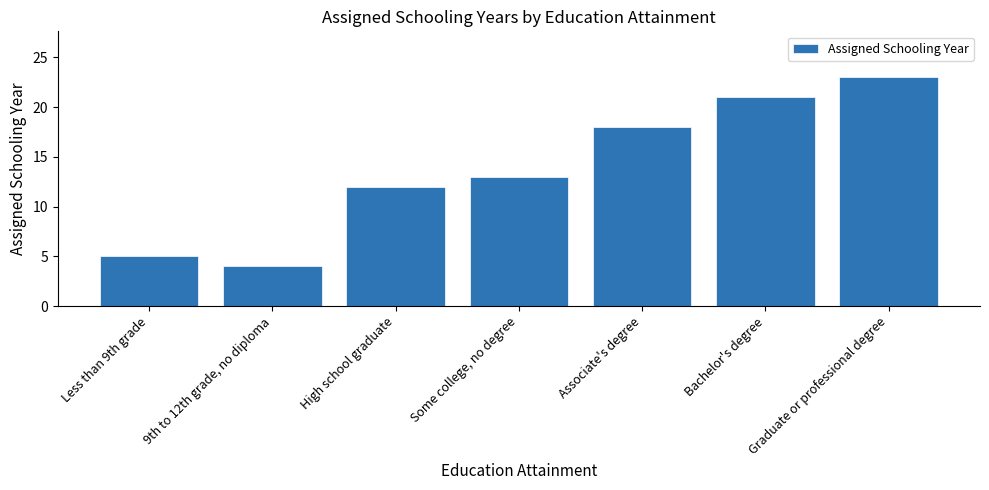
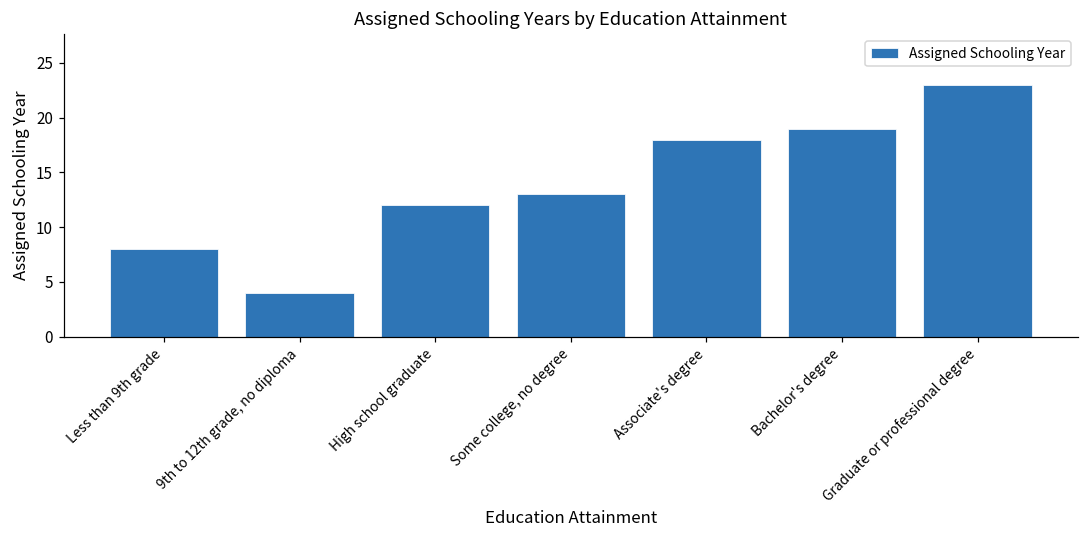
Less than 9th grade: 5 -> 8
Bachelor's degree: 21 -> 19
